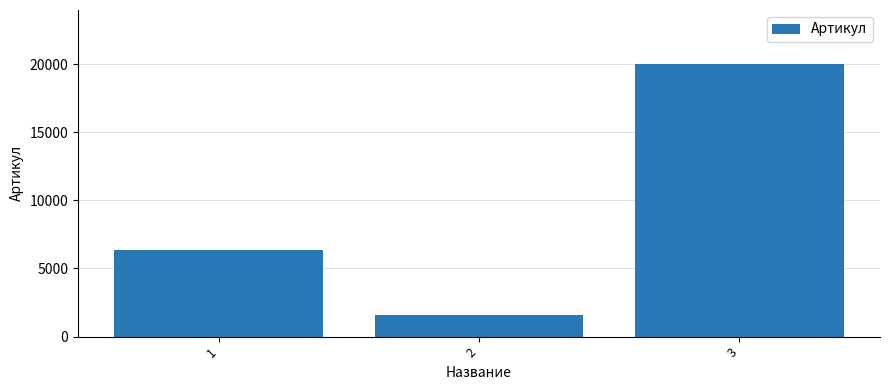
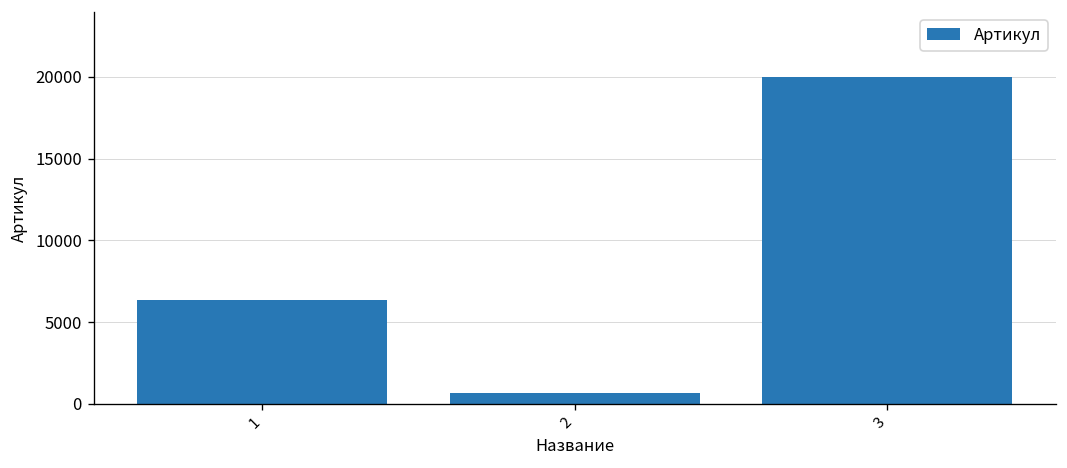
2: 1600 -> 700
